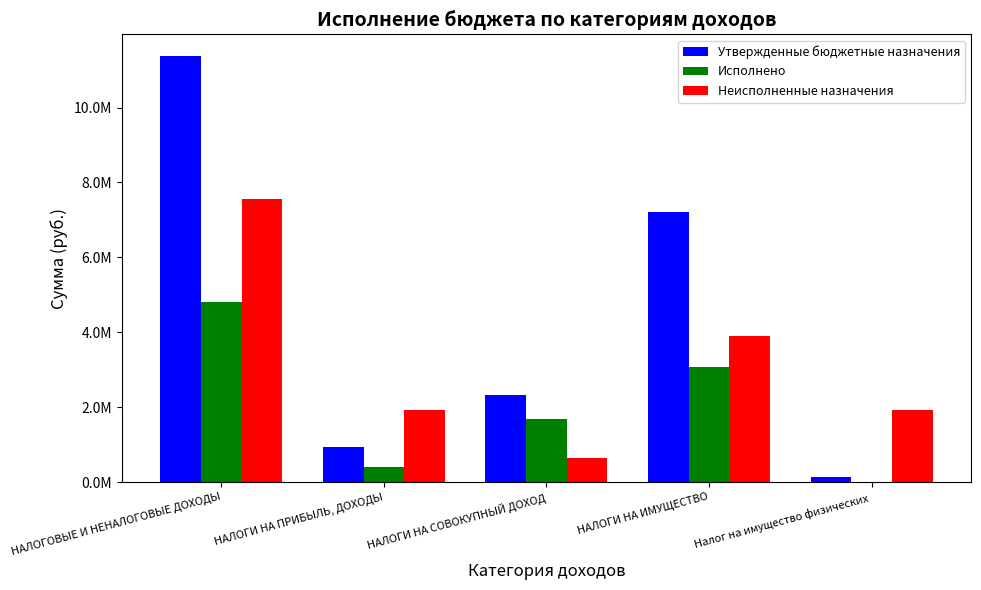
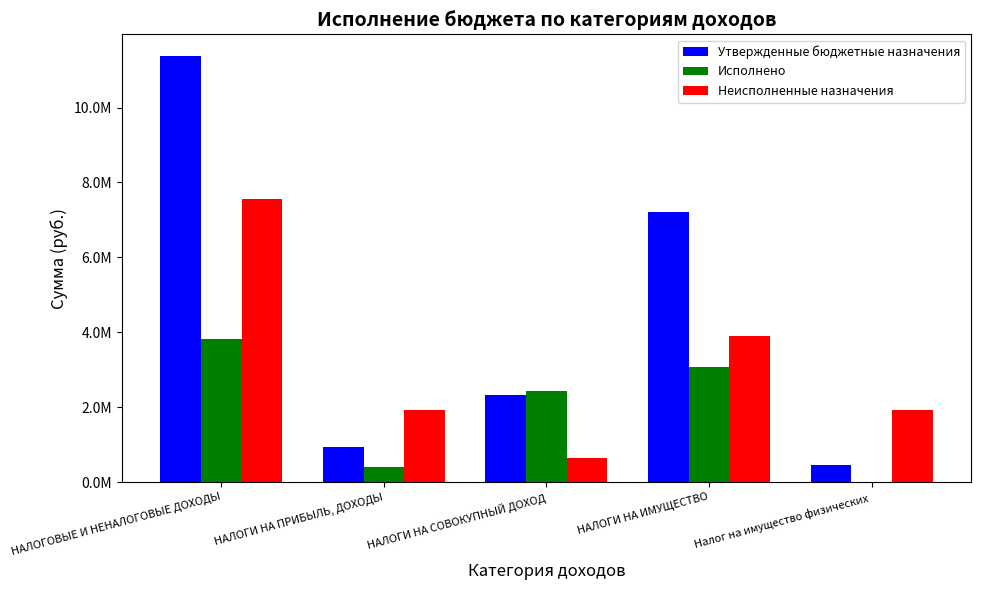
Исполнено, НАЛОГОВЫЕ И НЕНАЛОГОВЫЕ ДОХОДЫ: 4800000 -> 3800000
Исполнено, НАЛОГИ НА СОВОКУПНЫЙ ДОХОД: 1700000 -> 2400000
Утвержденные бюджетные назначения, Налог на имущество физических: 100000 -> 500000
